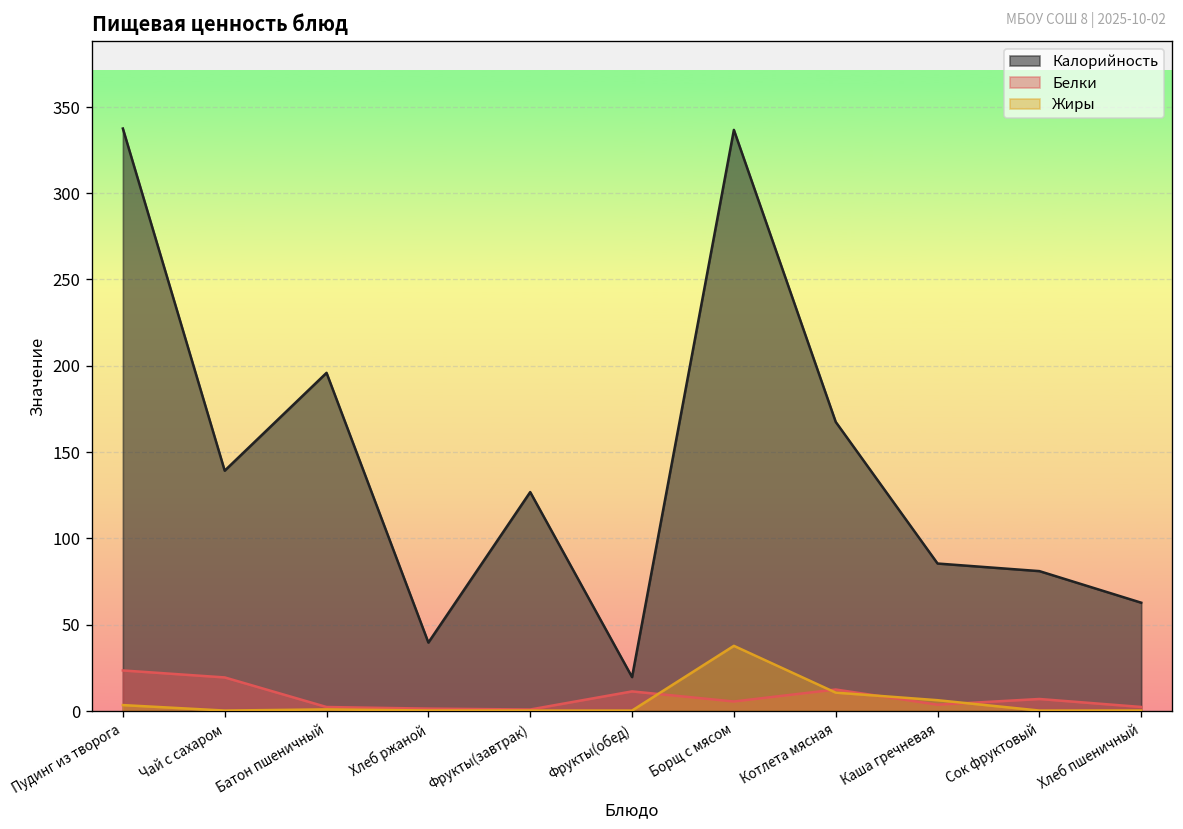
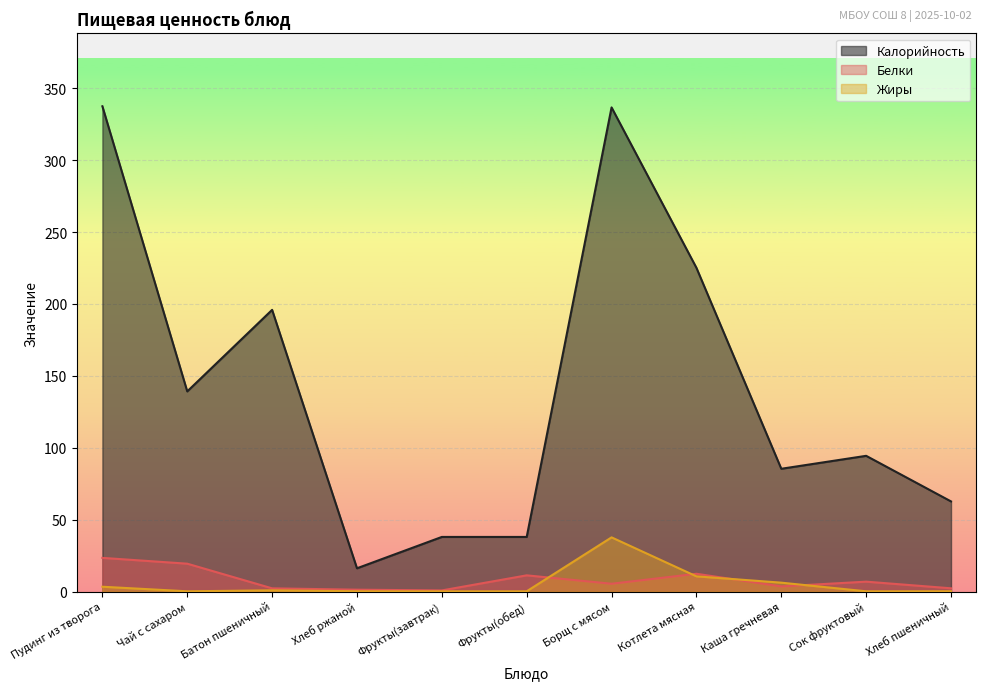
Калорийность, Хлеб ржаной: 40 -> 16
Калорийность, Фрукты(завтрак): 127 -> 38
Калорийность, Фрукты(обед): 20 -> 38
Калорийность, Котлета мясная: 167 -> 225
Калорийность, Сок фруктовый: 81 -> 94
